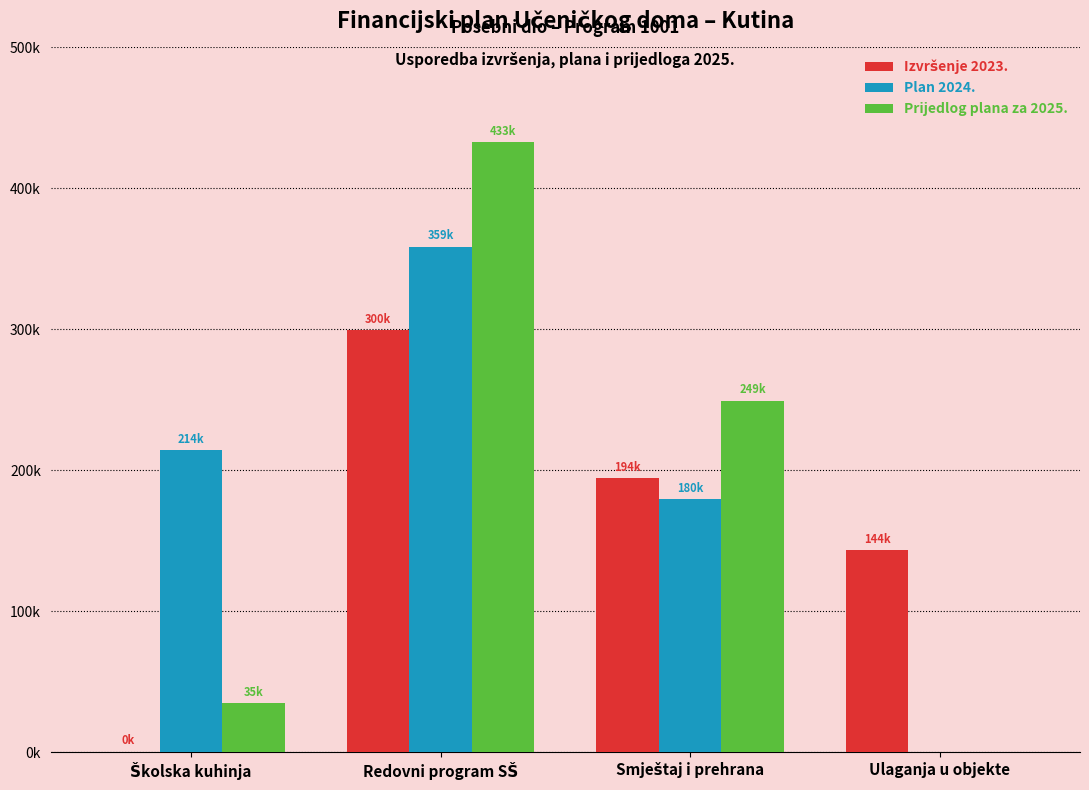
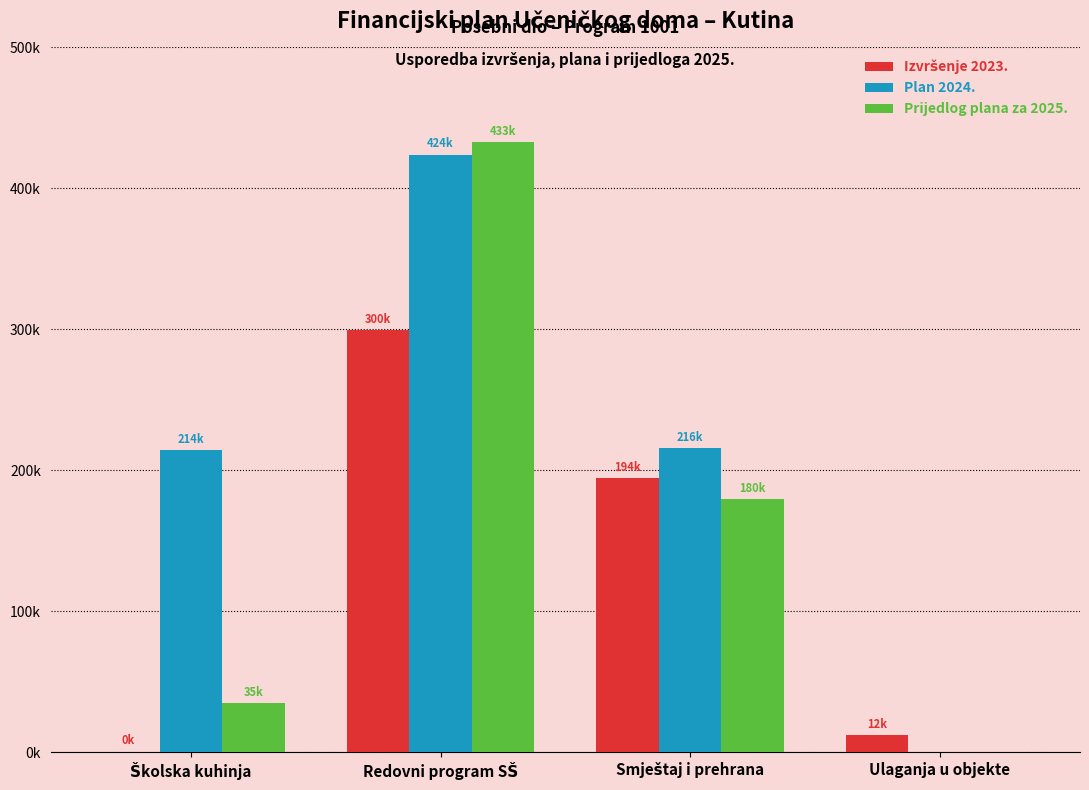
Plan 2024., Redovni program SŠ: 359k -> 424k
Plan 2024., Smještaj i prehrana: 180k -> 216k
Prijedlog plana za 2025., Smještaj i prehrana: 249k -> 180k
Izvršenje 2023., Ulaganja u objekte: 144k -> 12k
